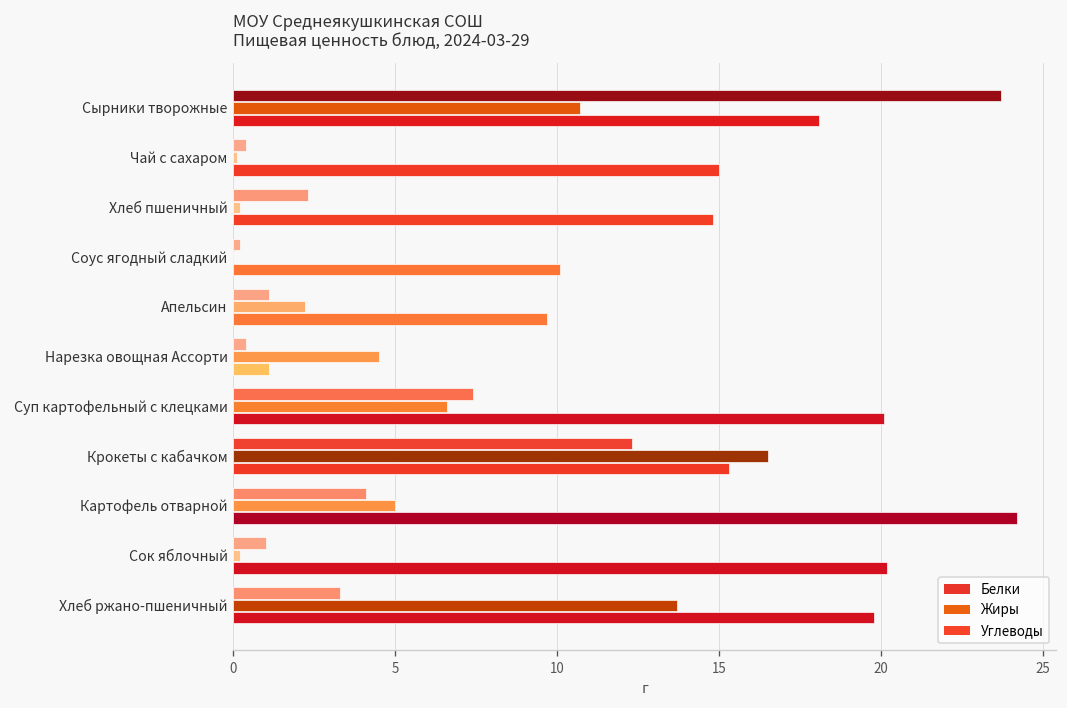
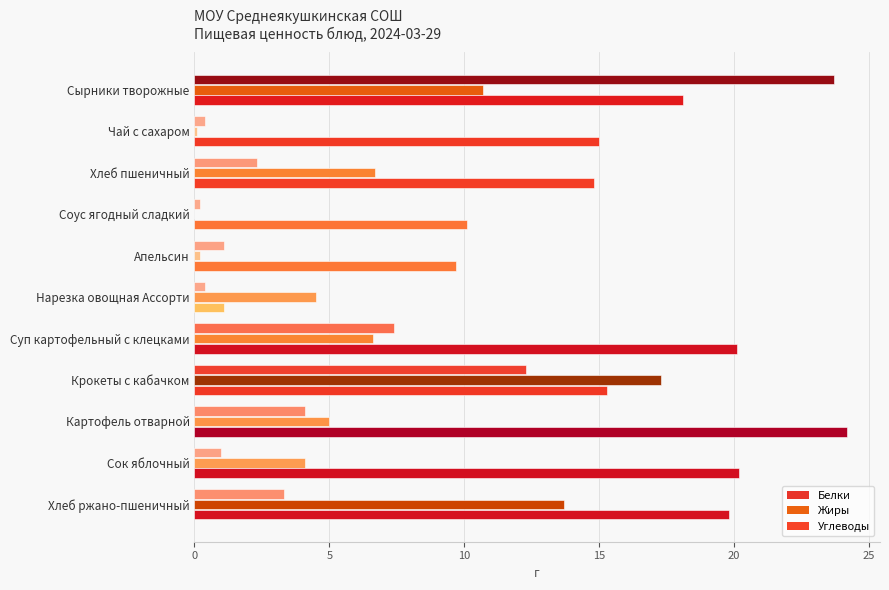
Жиры, Хлеб пшеничный: 0.2 -> 6.7
Жиры, Апельсин: 2.2 -> 0.2
Жиры, Крокеты с кабачком: 16.5 -> 17.3
Жиры, Сок яблочный: 0.2 -> 4.1
